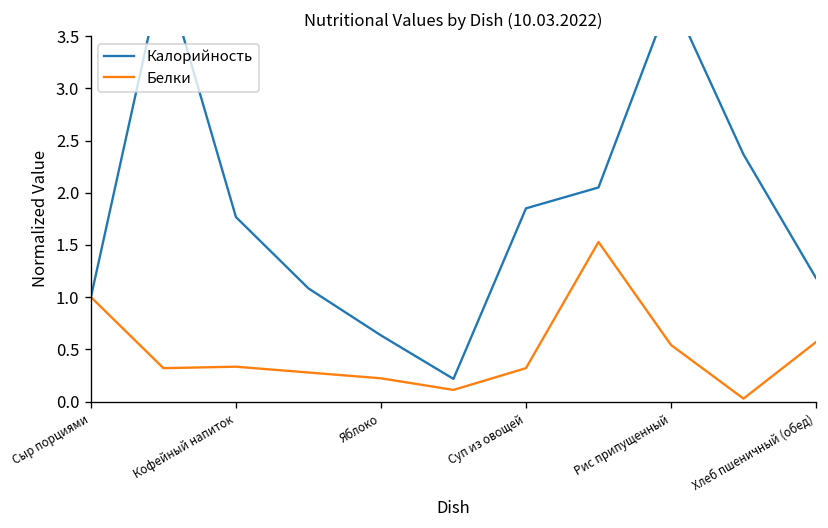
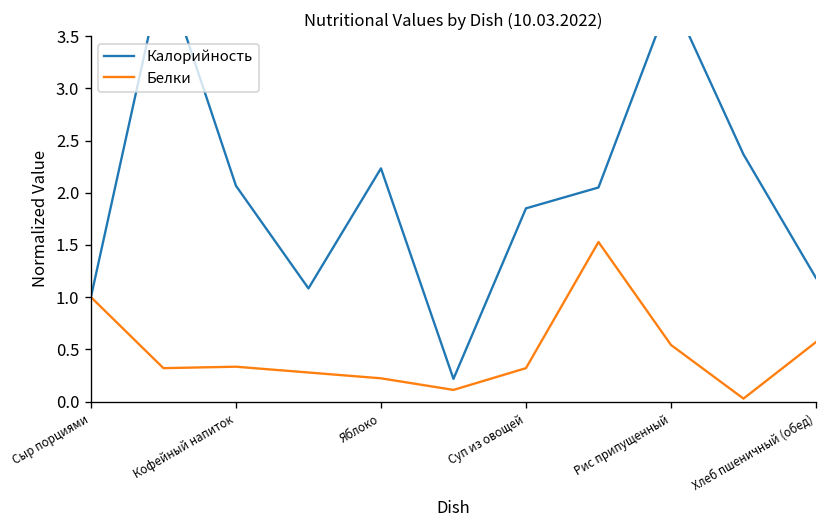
Калорийность, Кофейный напиток: 1.8 -> 2.1
Калорийность, Яблоко: 0.6 -> 2.2
